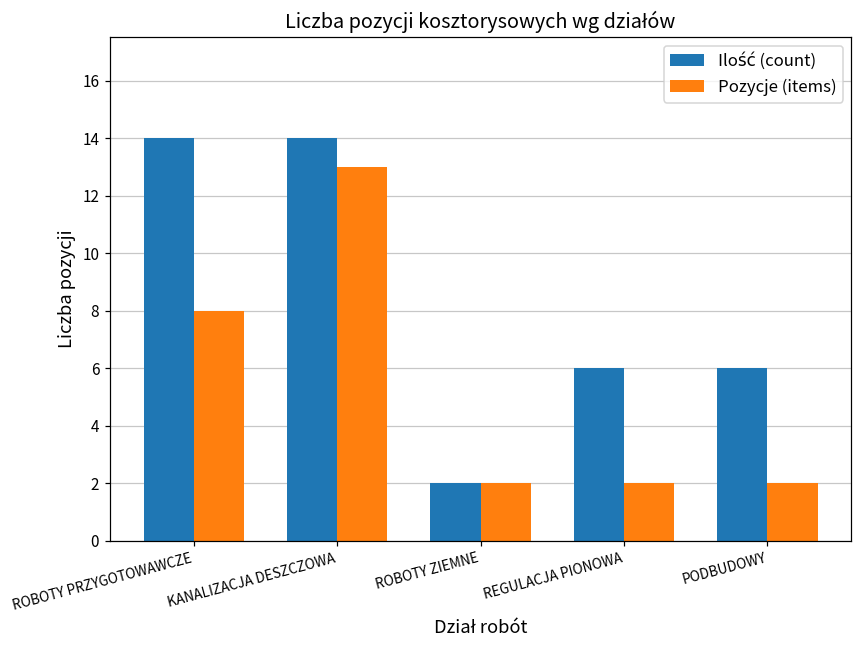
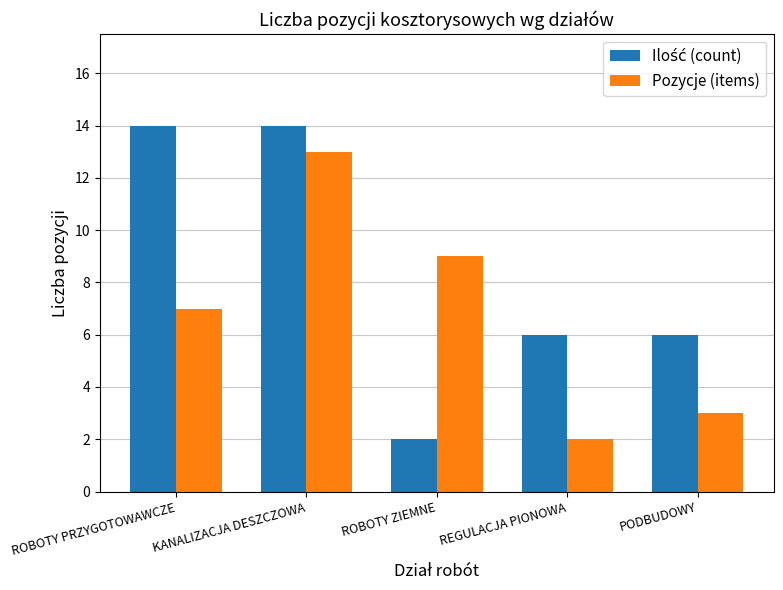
Pozycje (items), ROBOTY PRZYGOTOWAWCZE: 8 -> 7
Pozycje (items), ROBOTY ZIEMNE: 2 -> 9
Pozycje (items), PODBUDOWY: 2 -> 3
